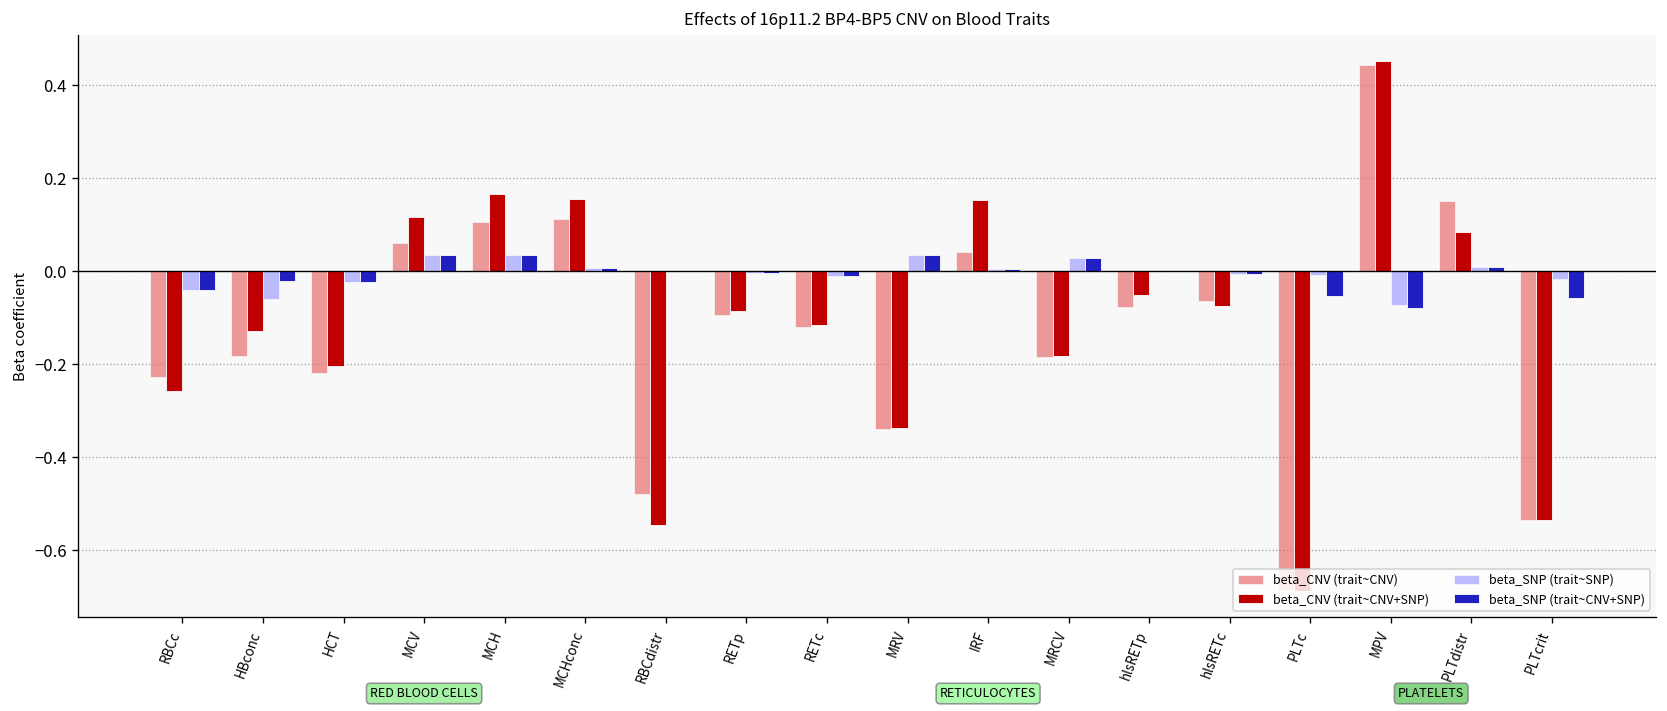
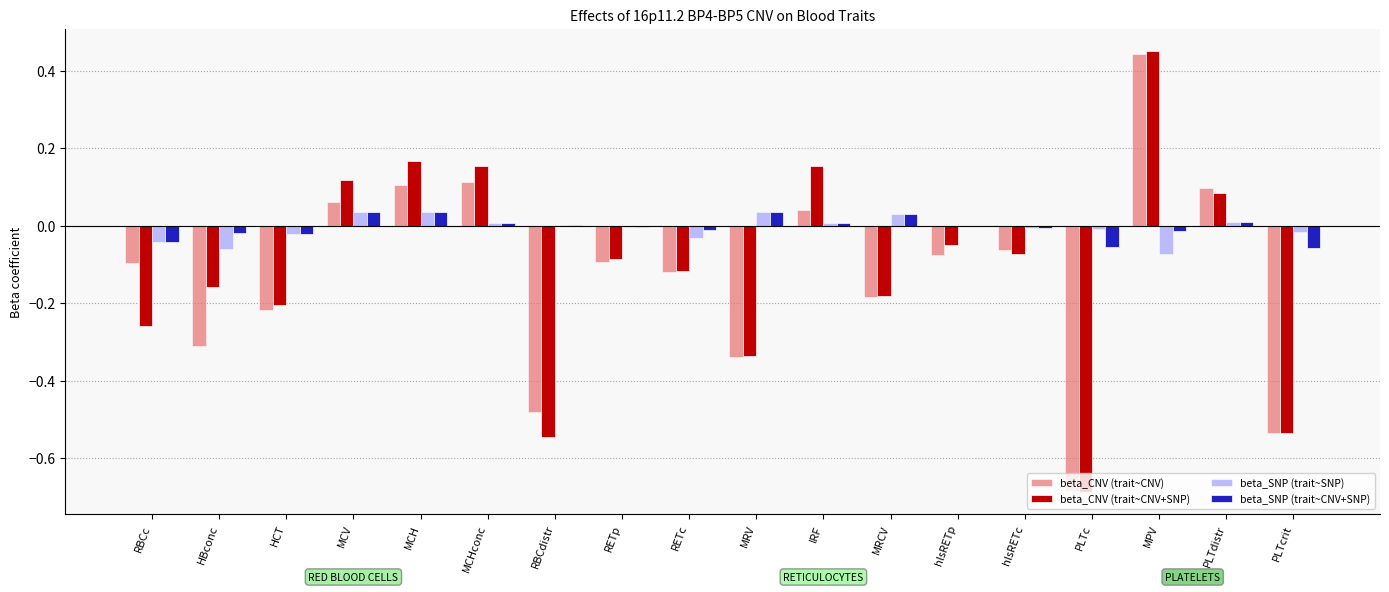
beta_CNV (trait~CNV), RBCc: -0.23 -> -0.10
beta_CNV (trait~CNV), HBconc: -0.18 -> -0.31
beta_CNV (trait~CNV+SNP), HBconc: -0.13 -> -0.16
beta_SNP (trait~SNP), RETc: -0.01 -> -0.03
beta_SNP (trait~CNV+SNP), MPV: -0.08 -> -0.01
beta_CNV (trait~CNV), PLTdistr: 0.15 -> 0.10
